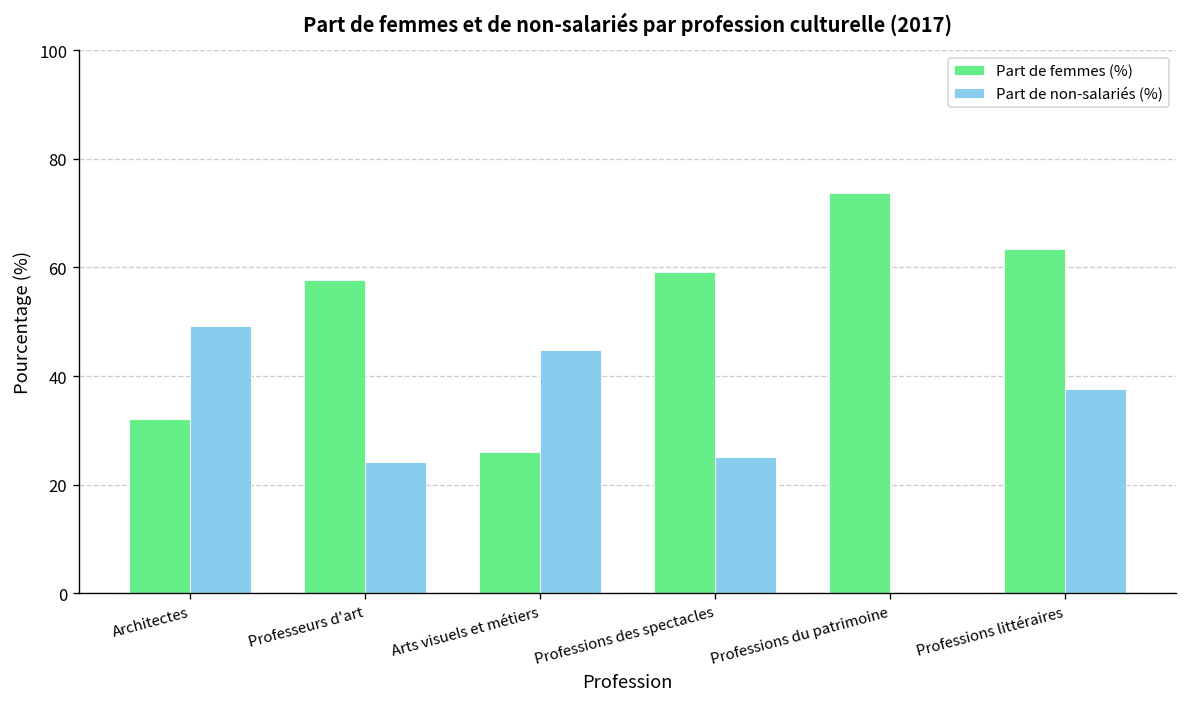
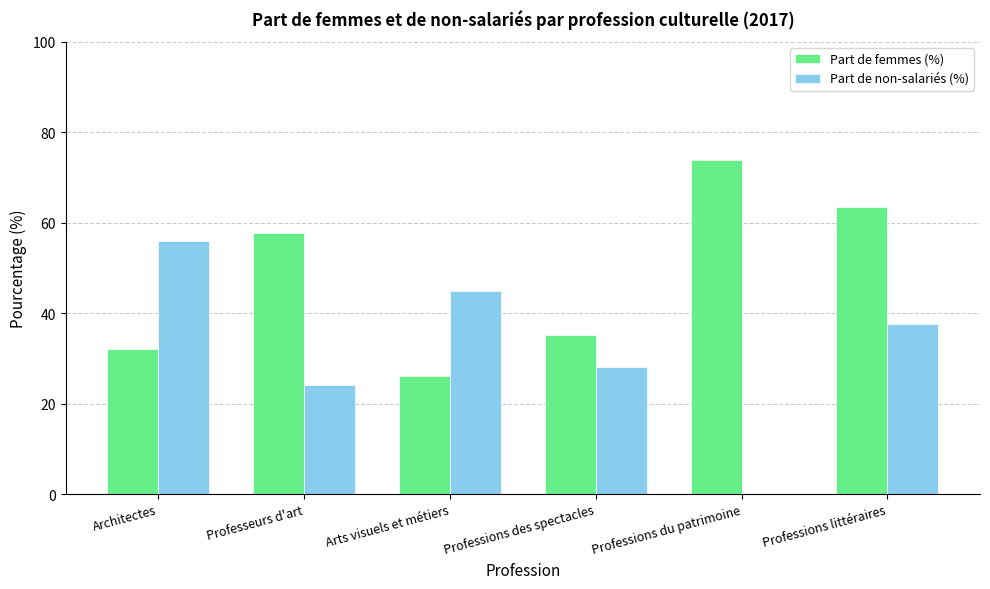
Part de non-salariés (%), Architectes: 49 -> 56
Part de femmes (%), Professions des spectacles: 59 -> 35
Part de non-salariés (%), Professions des spectacles: 25 -> 28
